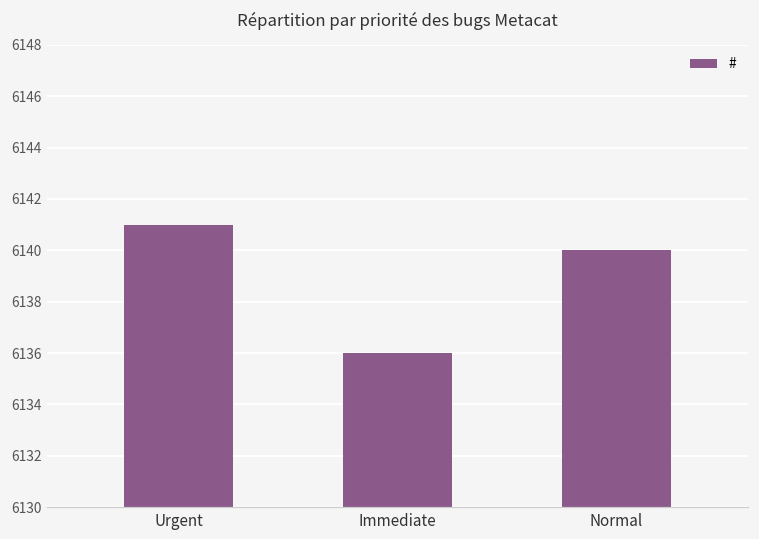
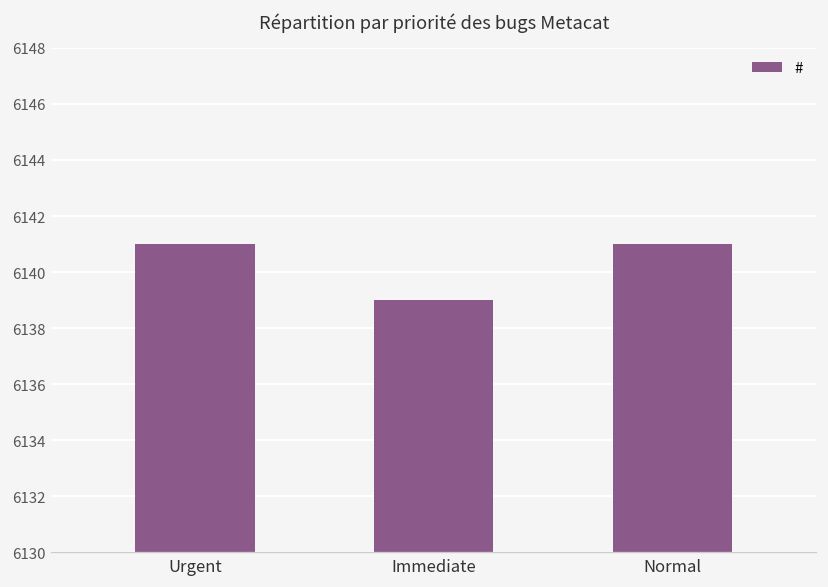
Immediate: 6136 -> 6139
Normal: 6140 -> 6141
